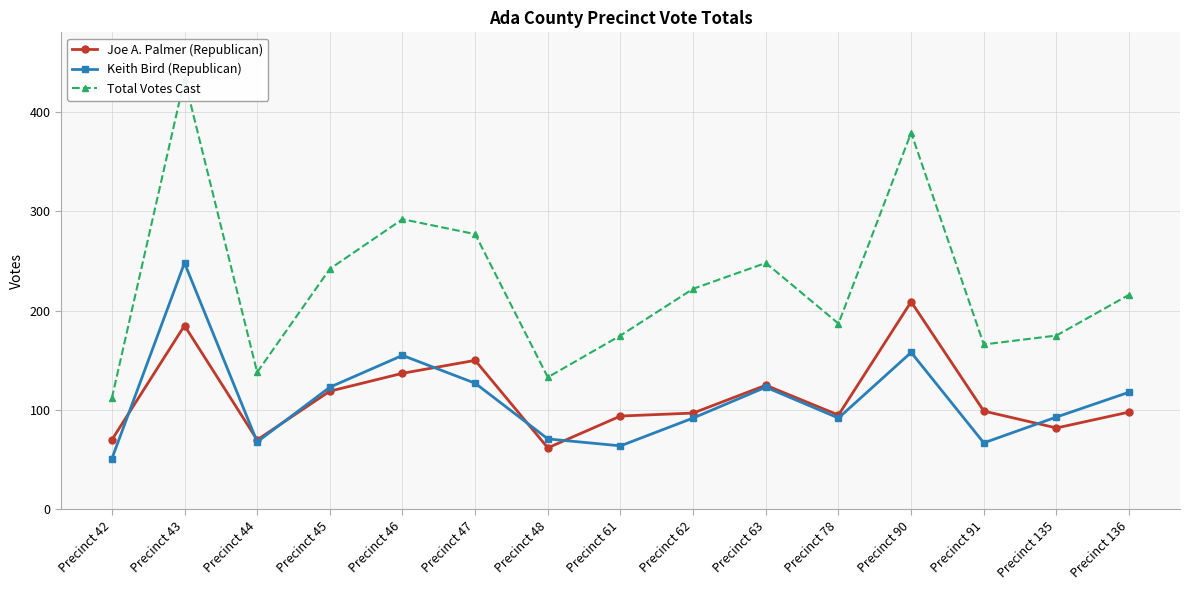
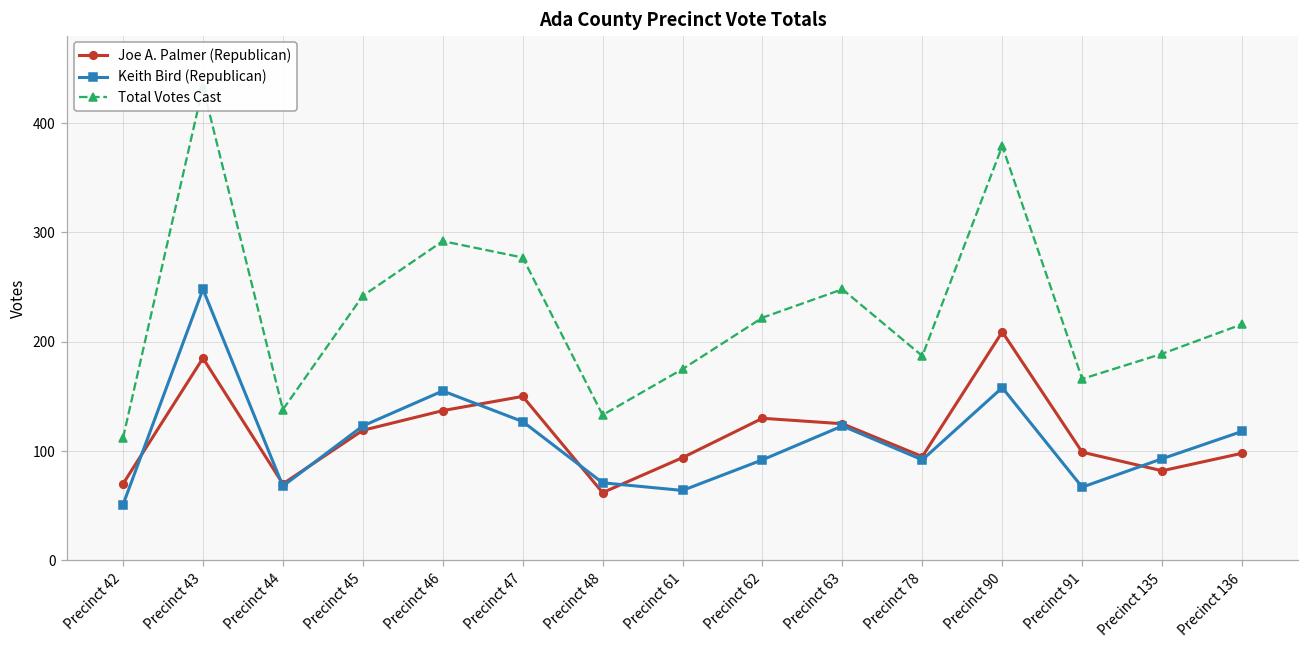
Joe A. Palmer (Republican), Precinct 62: 100 -> 130
Total Votes Cast, Precinct 135: 180 -> 190
